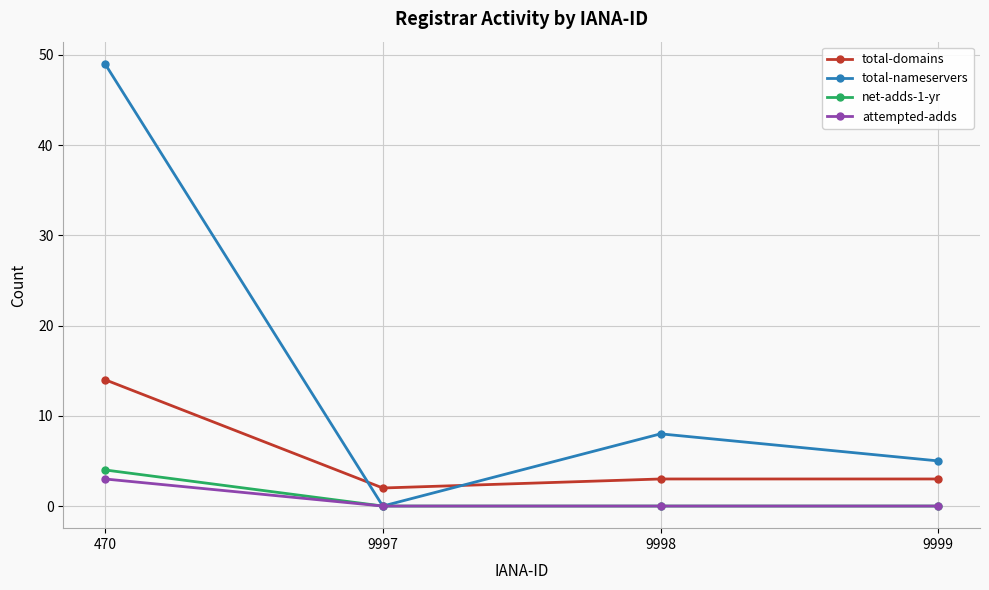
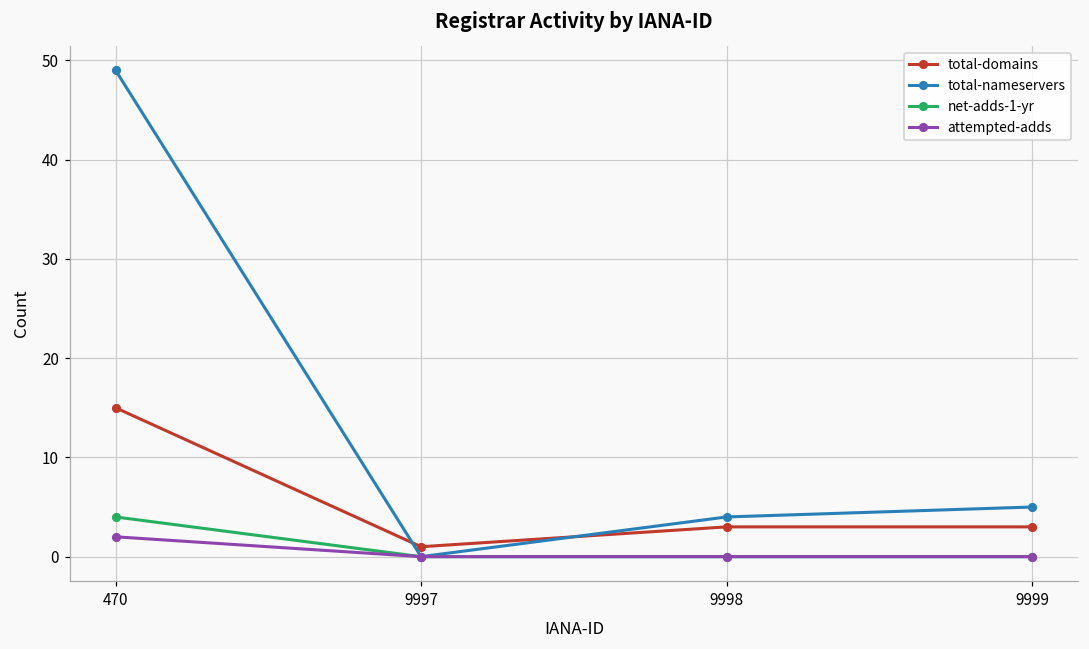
total-domains, 470: 14 -> 15
attempted-adds, 470: 3 -> 2
total-domains, 9997: 2 -> 1
total-nameservers, 9998: 8 -> 4
